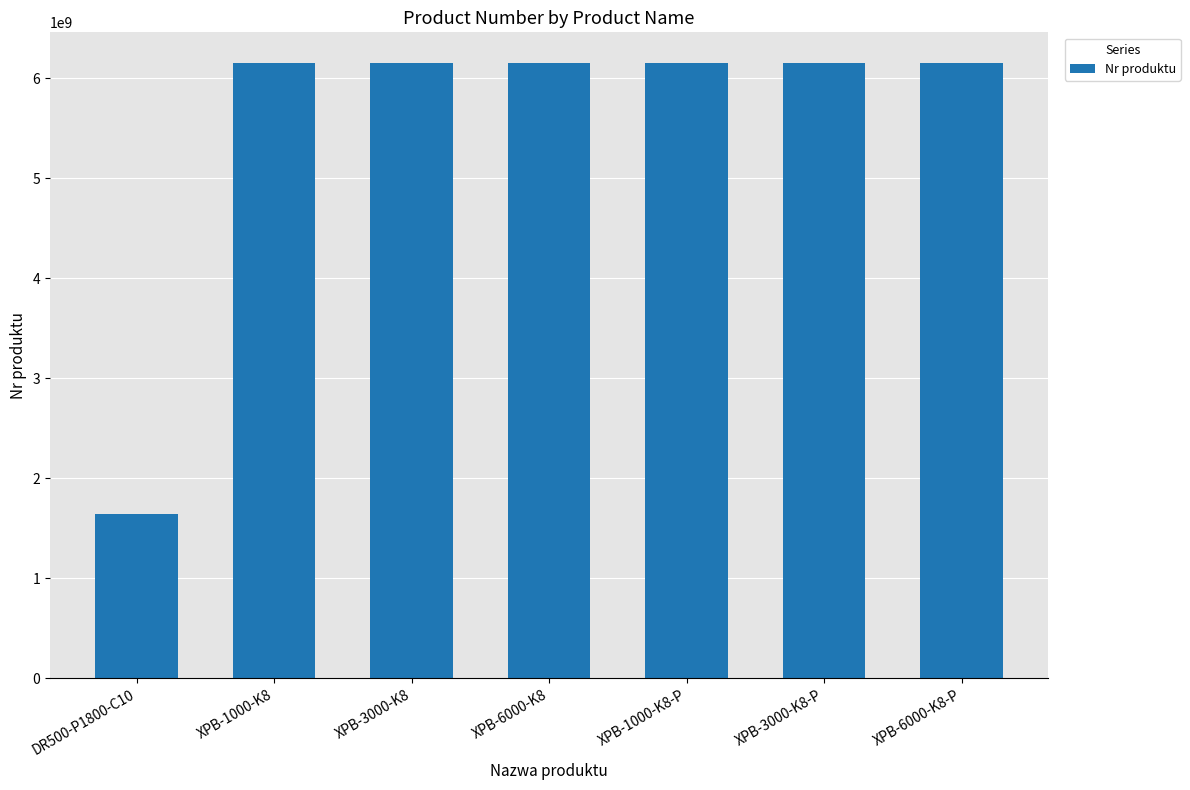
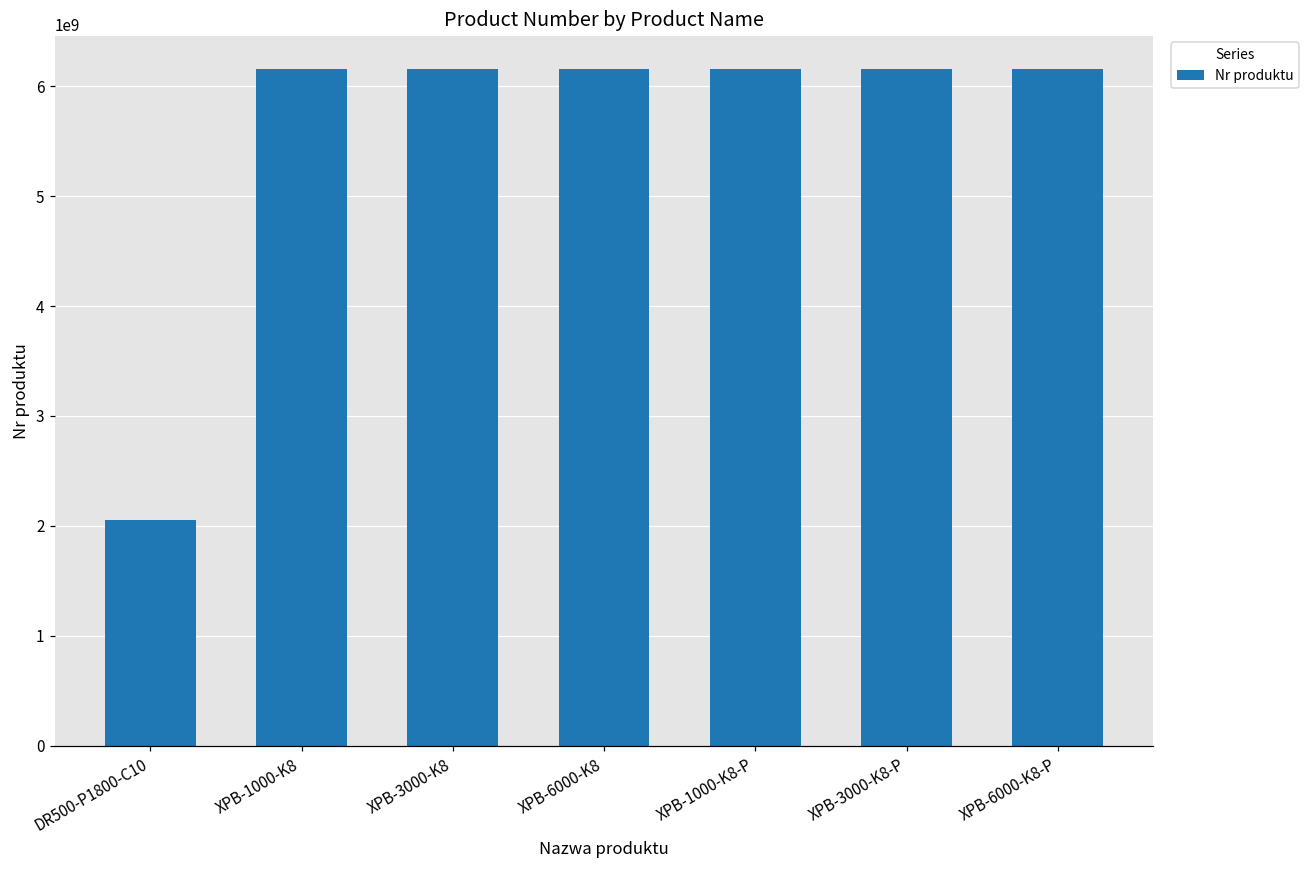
DR500-P1800-C10: 1600000000 -> 2100000000
